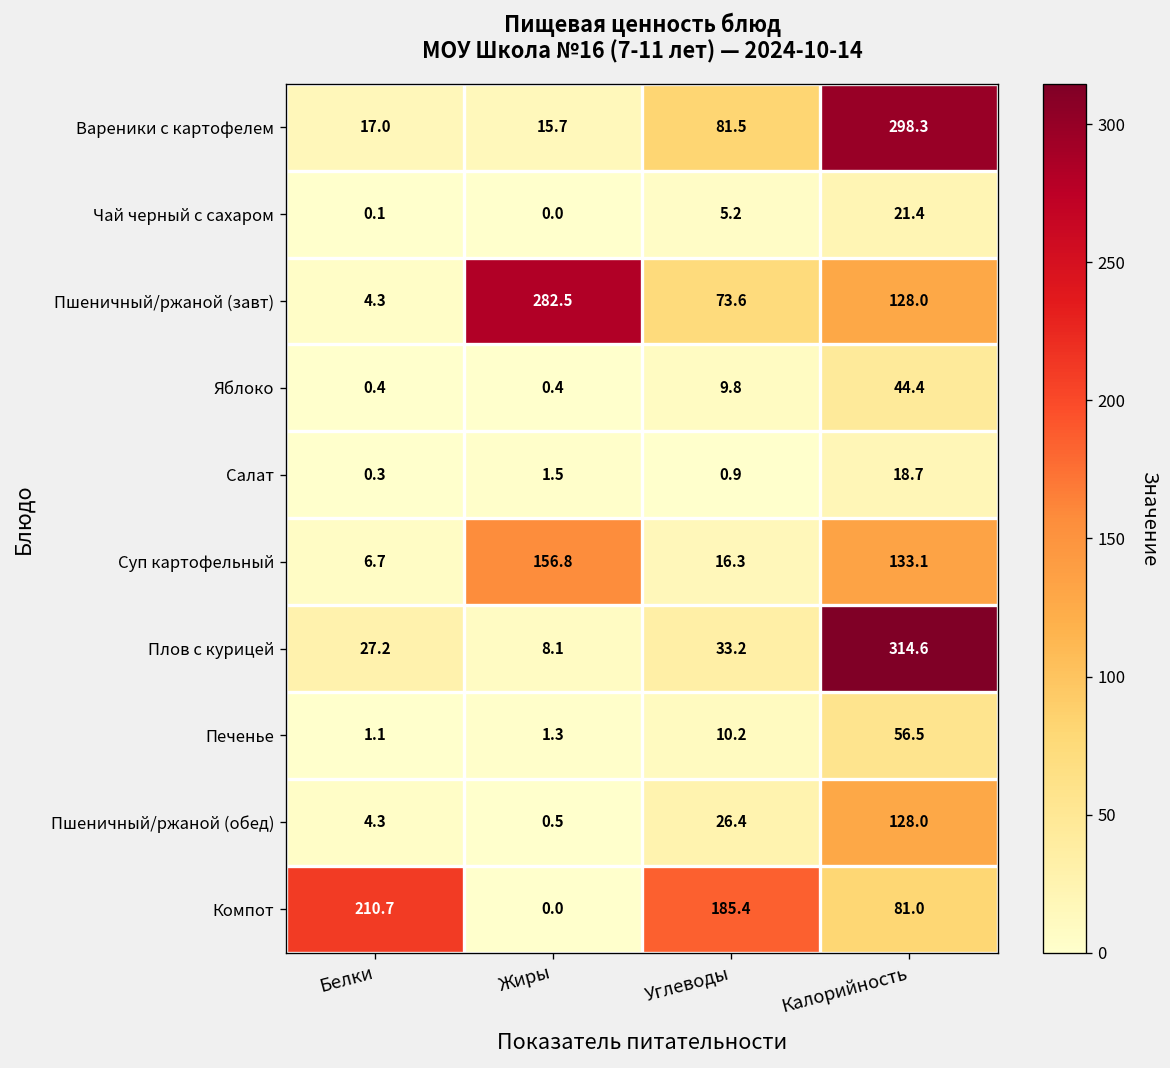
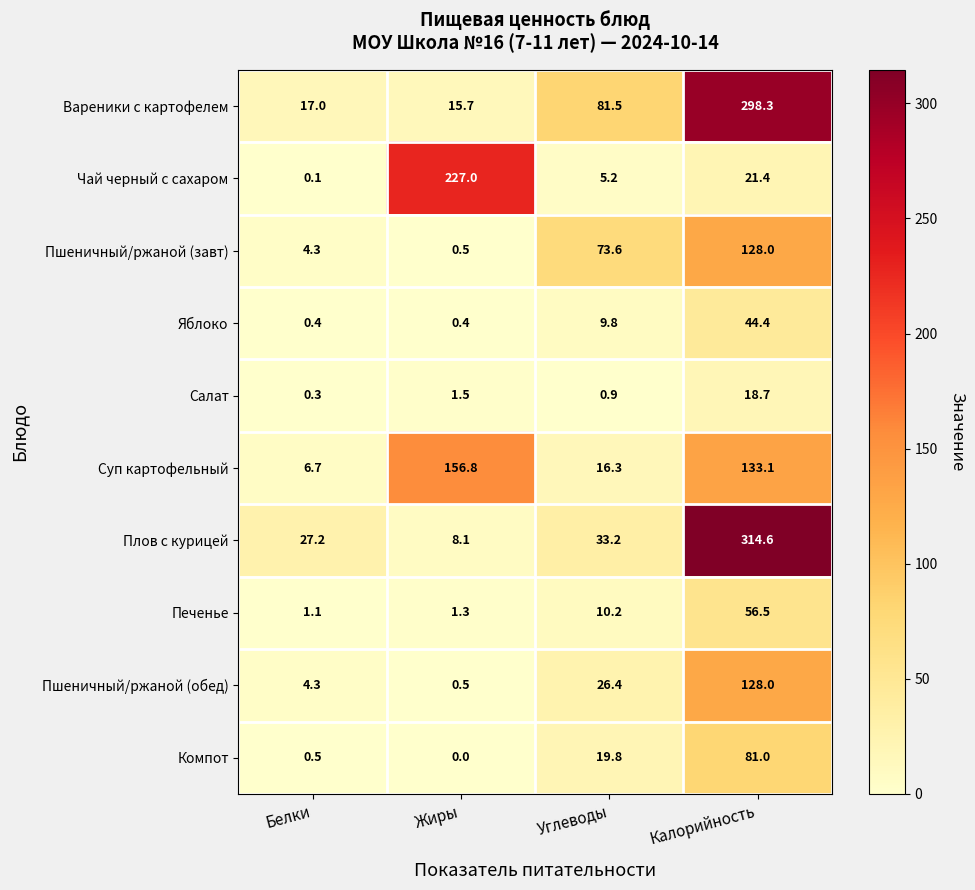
Чай черный с сахаром, Жиры: 0.0 -> 227.0
Пшеничный/ржаной (завт), Жиры: 282.5 -> 0.5
Компот, Белки: 210.7 -> 0.5
Компот, Углеводы: 185.4 -> 19.8
